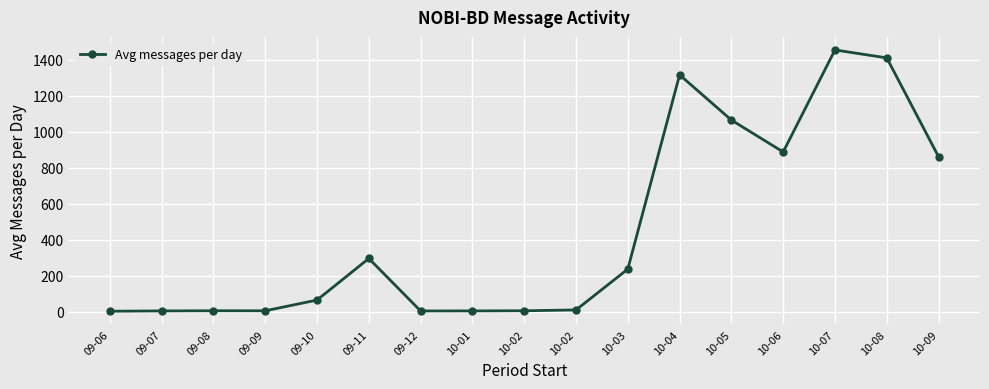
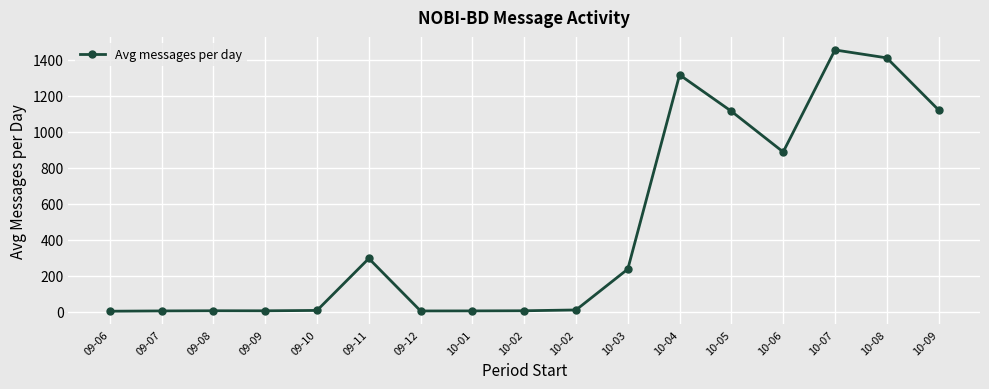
09-10: 60 -> 10
10-05: 1070 -> 1110
10-09: 860 -> 1120
